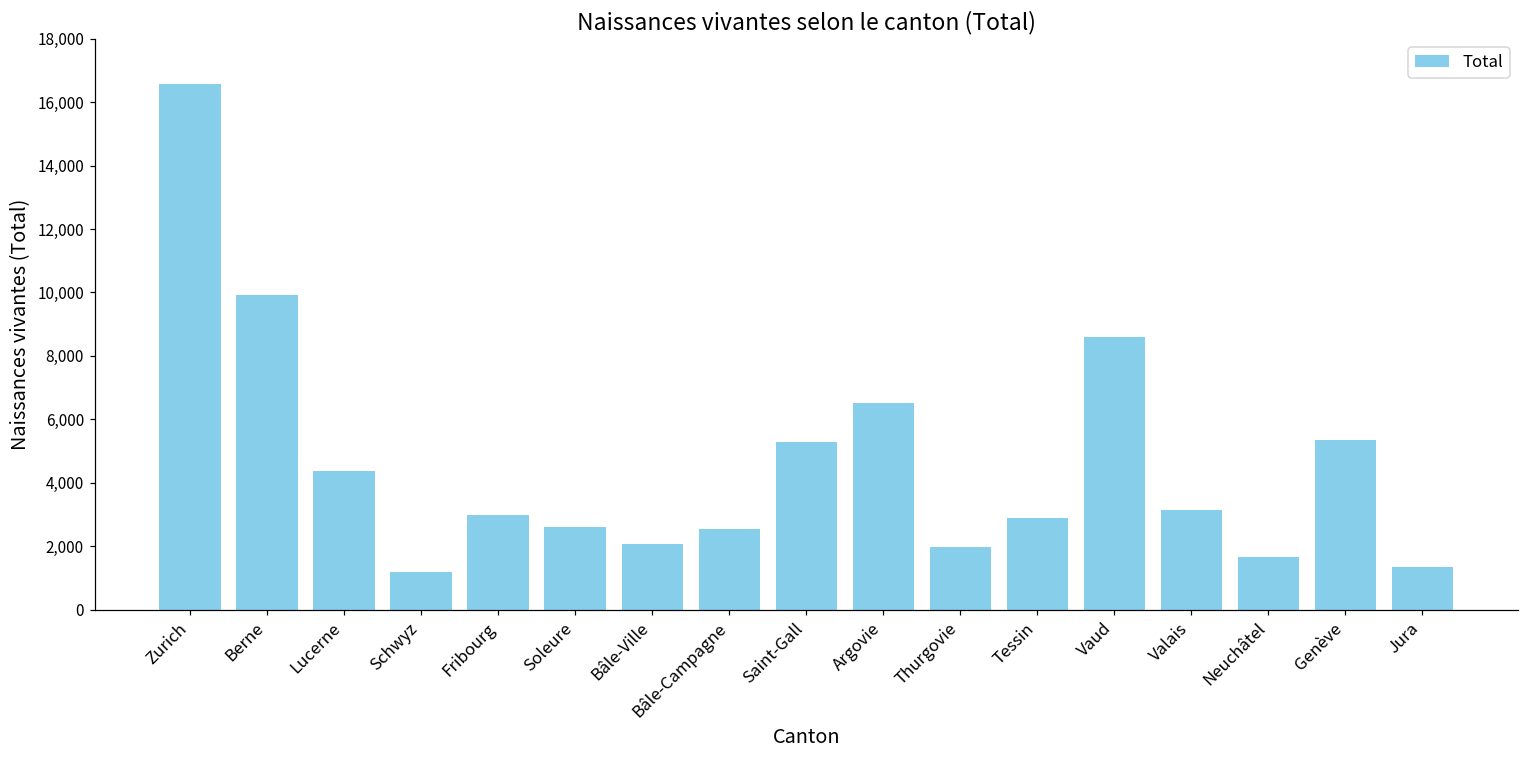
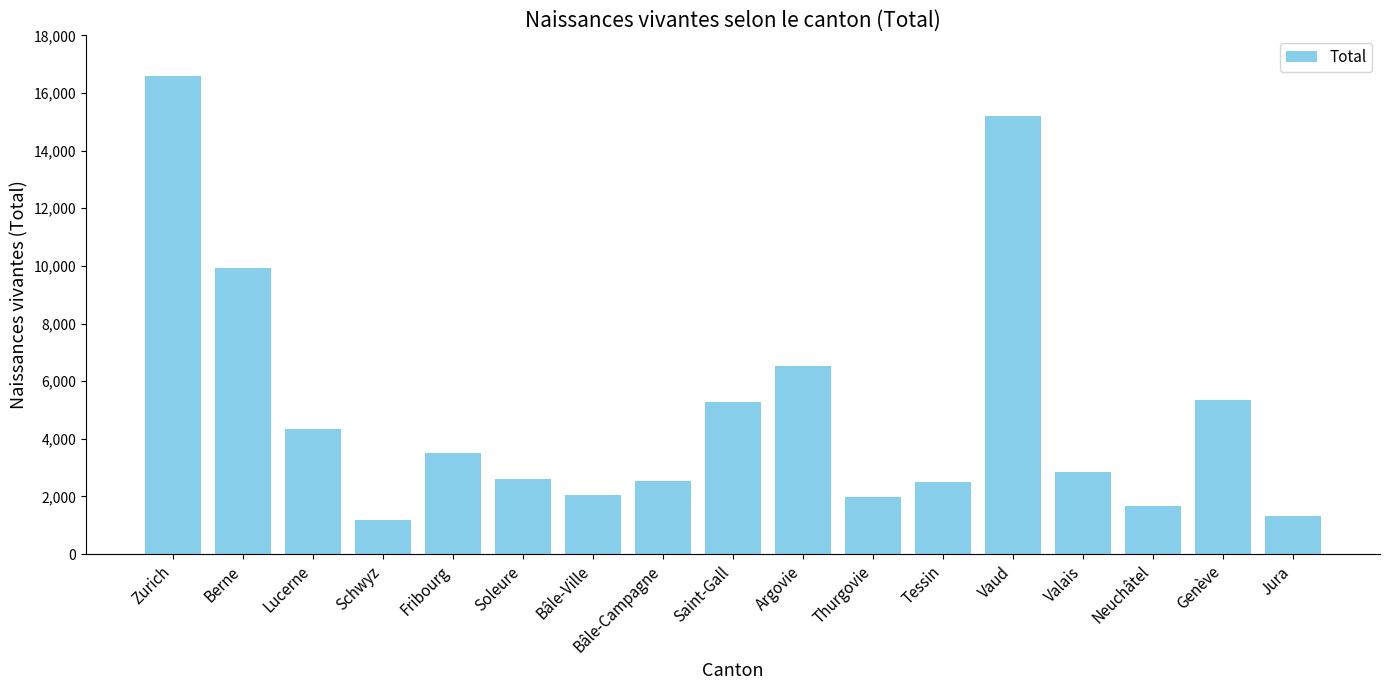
Fribourg: 3,000 -> 3,500
Tessin: 2,900 -> 2,500
Vaud: 8,600 -> 15,200
Valais: 3,100 -> 2,800
